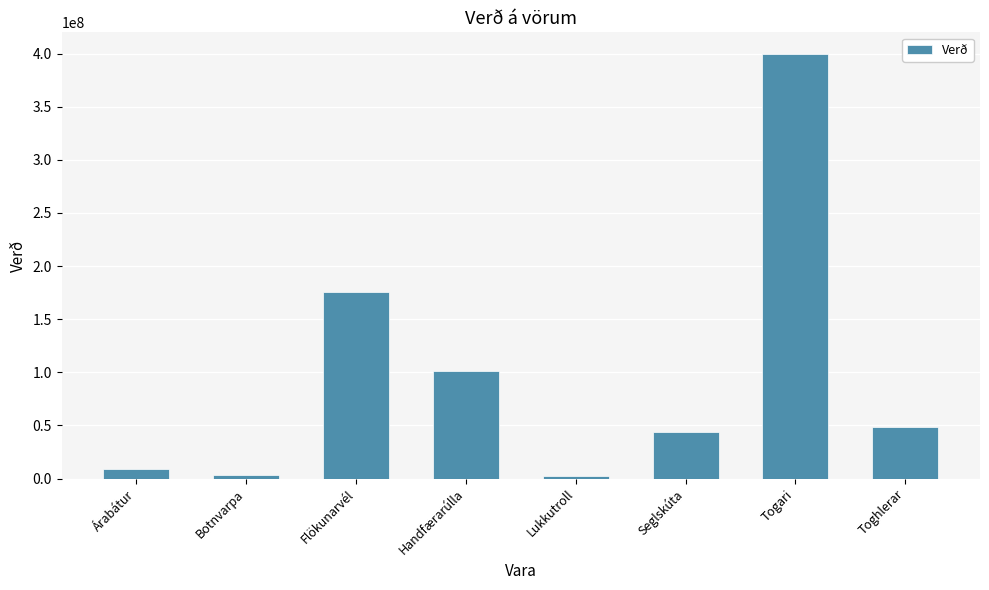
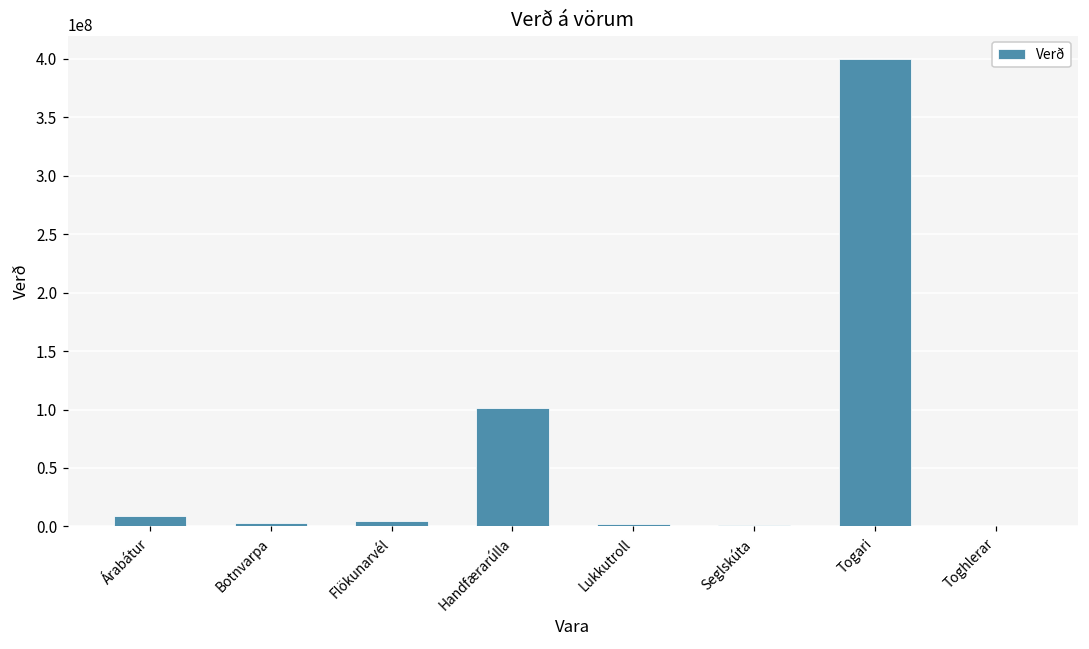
Flökunarvél: 176000000 -> 5000000
Seglskúta: 44000000 -> 2000000
Toghlerar: 48000000 -> 1000000
